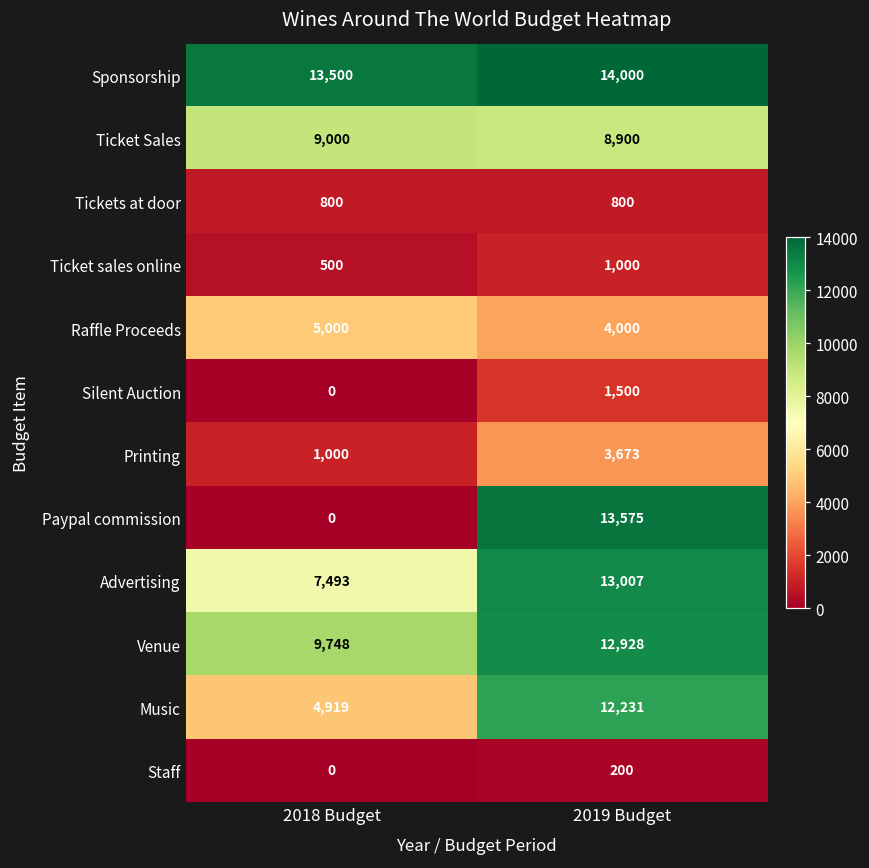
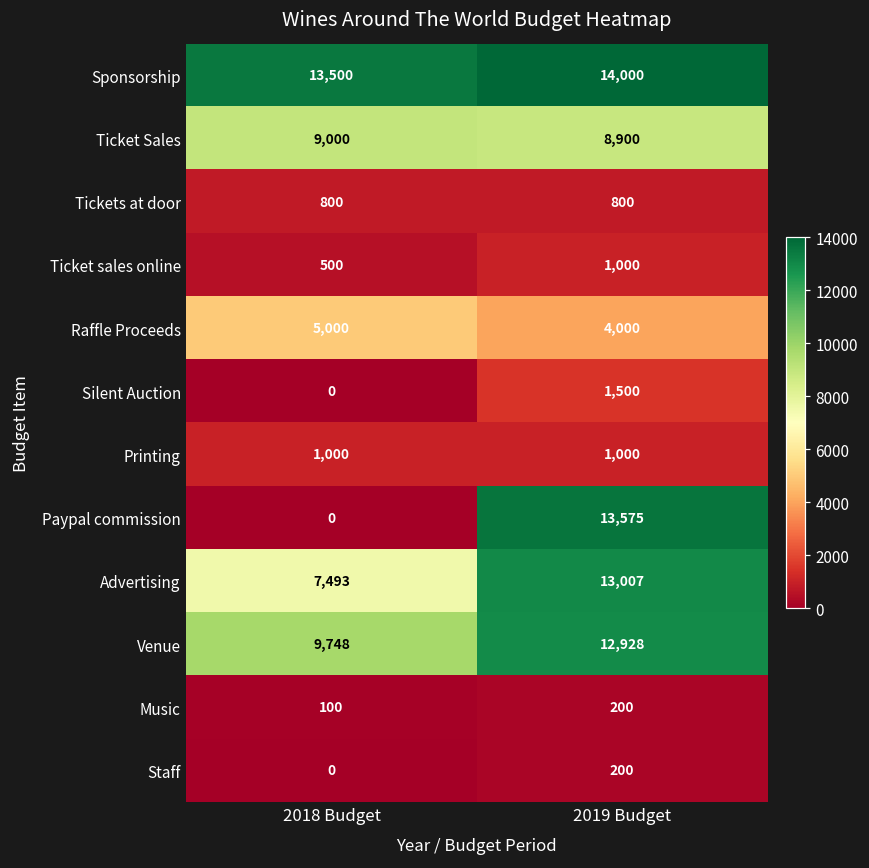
Printing, 2019 Budget: 3,673 -> 1,000
Music, 2018 Budget: 4,919 -> 100
Music, 2019 Budget: 12,231 -> 200
